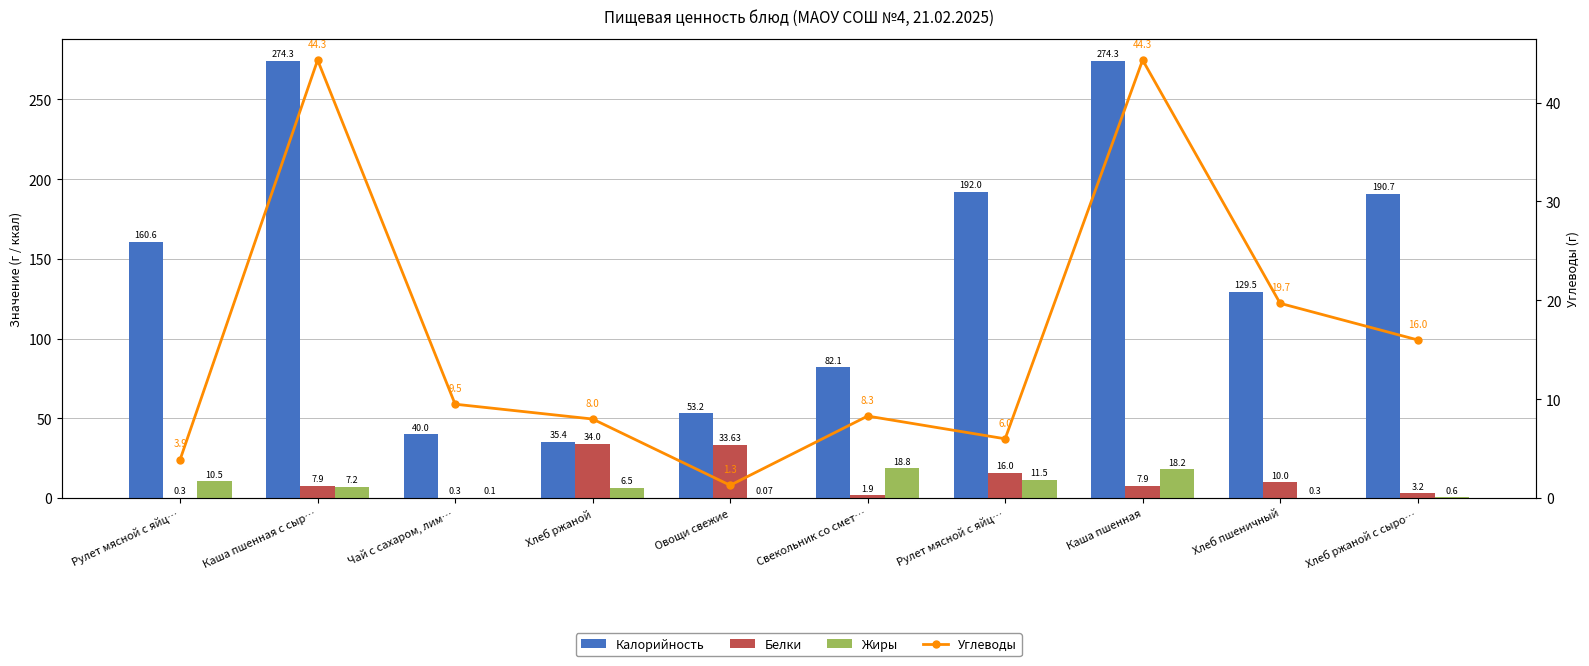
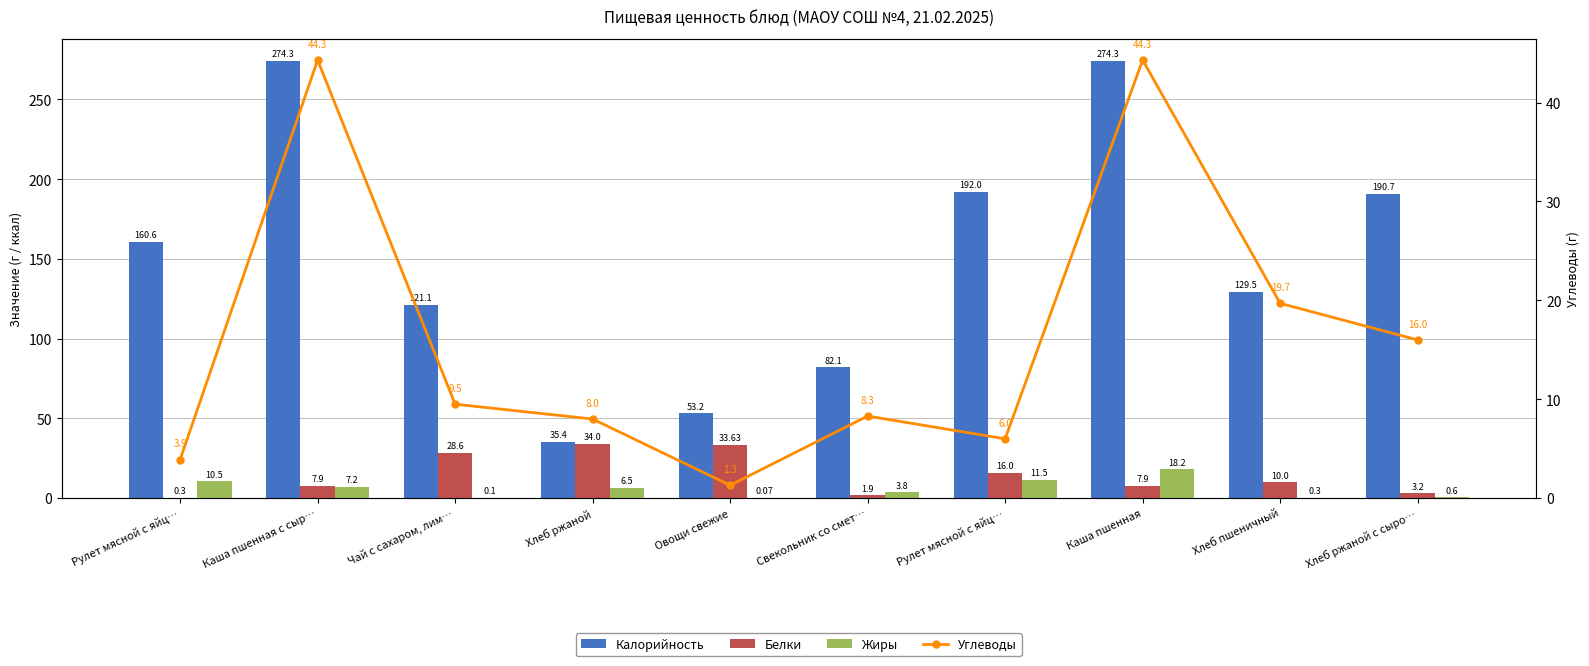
Калорийность, Чай с сахаром, лим…: 40.0 -> 121.1
Белки, Чай с сахаром, лим…: 0.3 -> 28.6
Жиры, Свекольник со смет…: 18.8 -> 3.8
